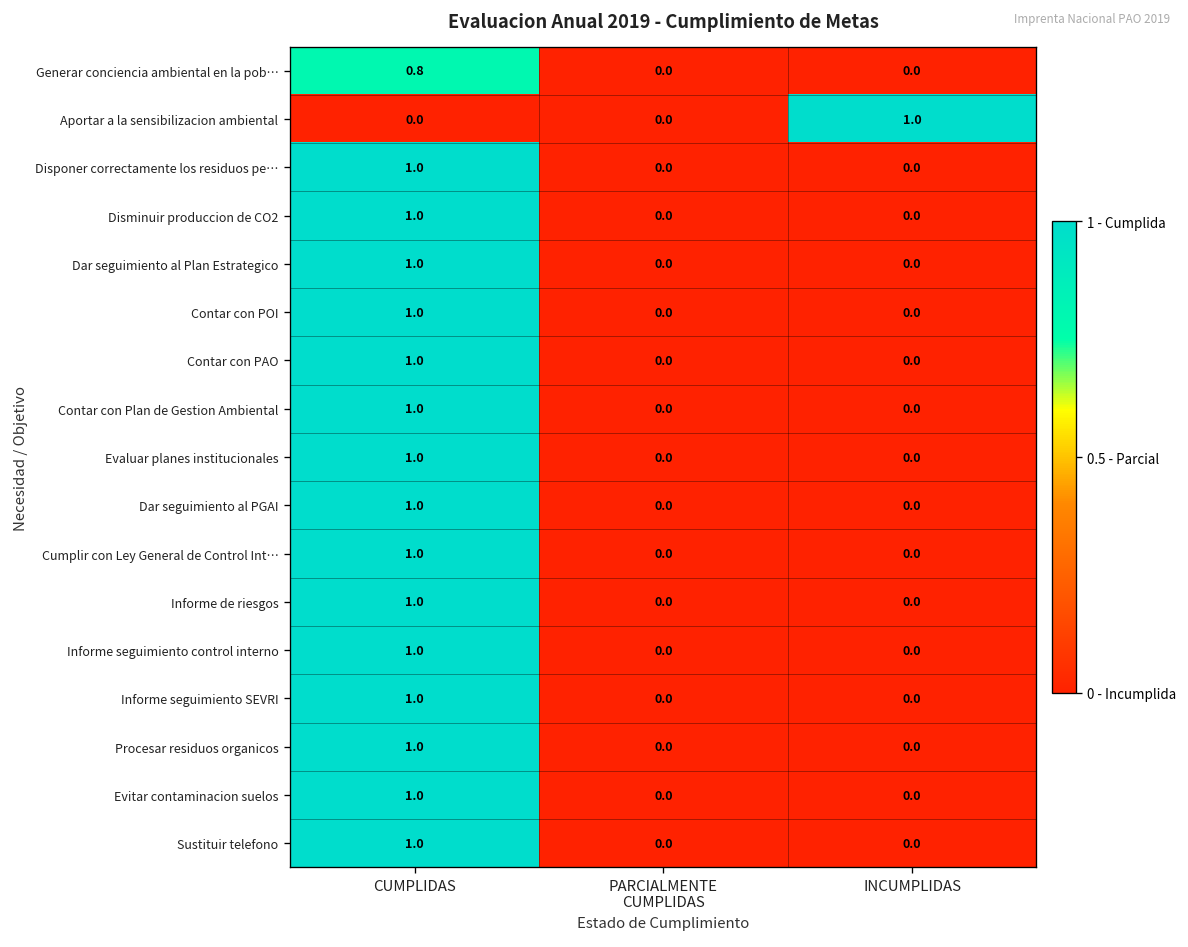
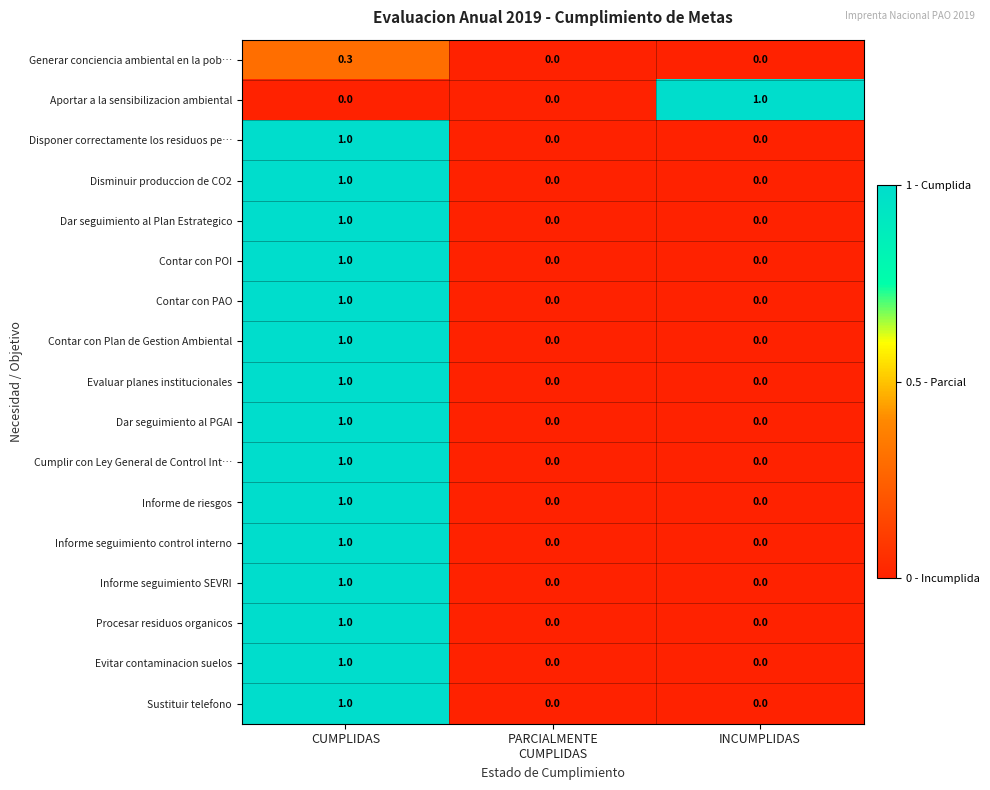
Generar conciencia ambiental en la pob…, CUMPLIDAS: 0.8 -> 0.3
